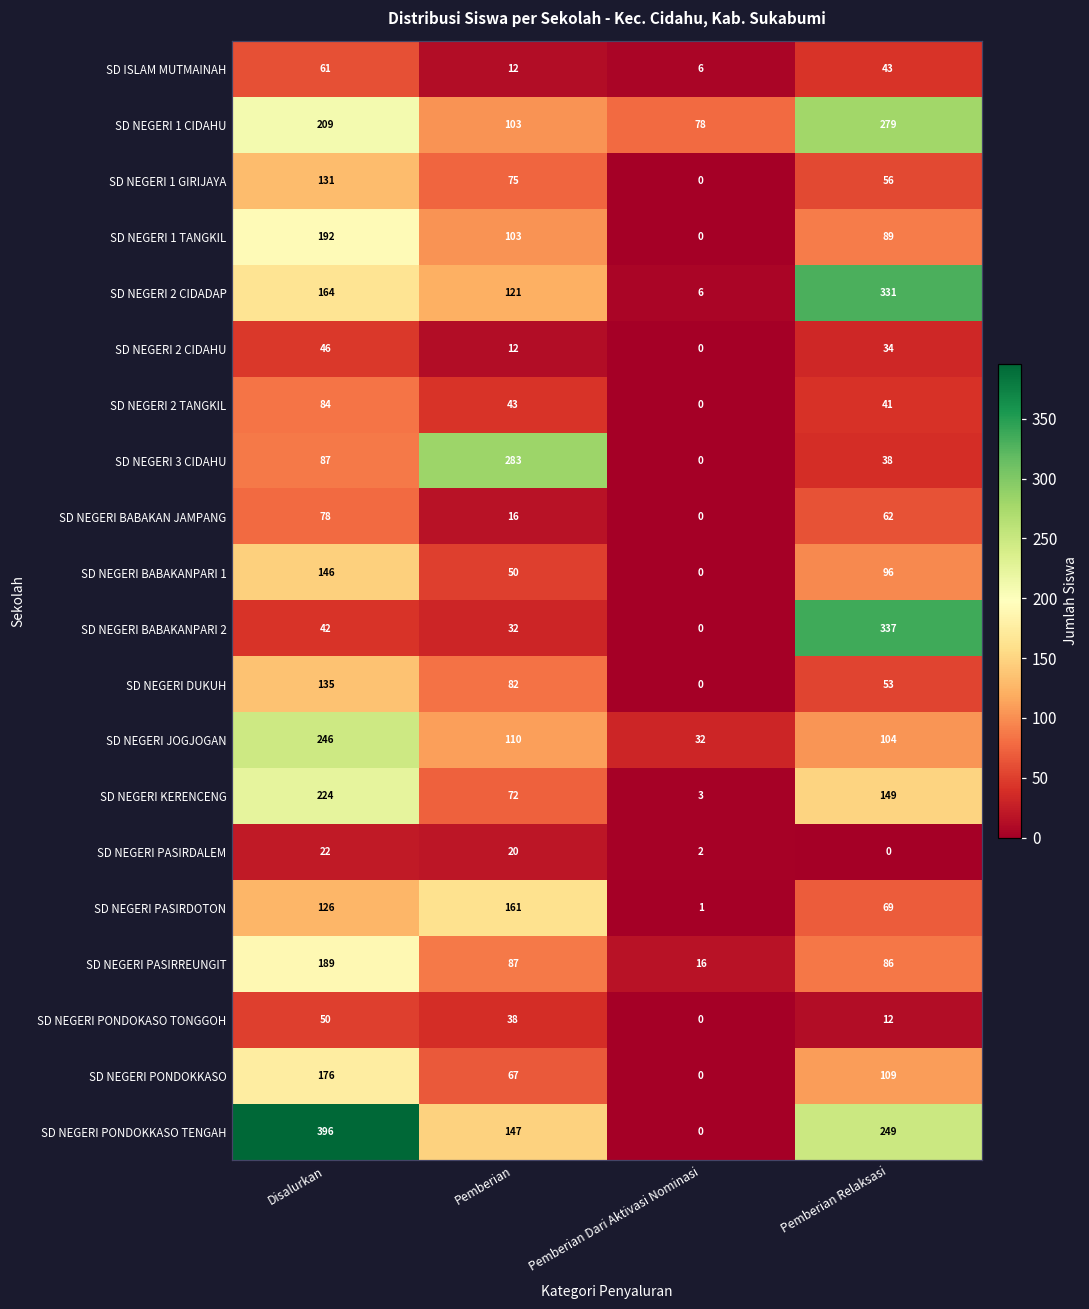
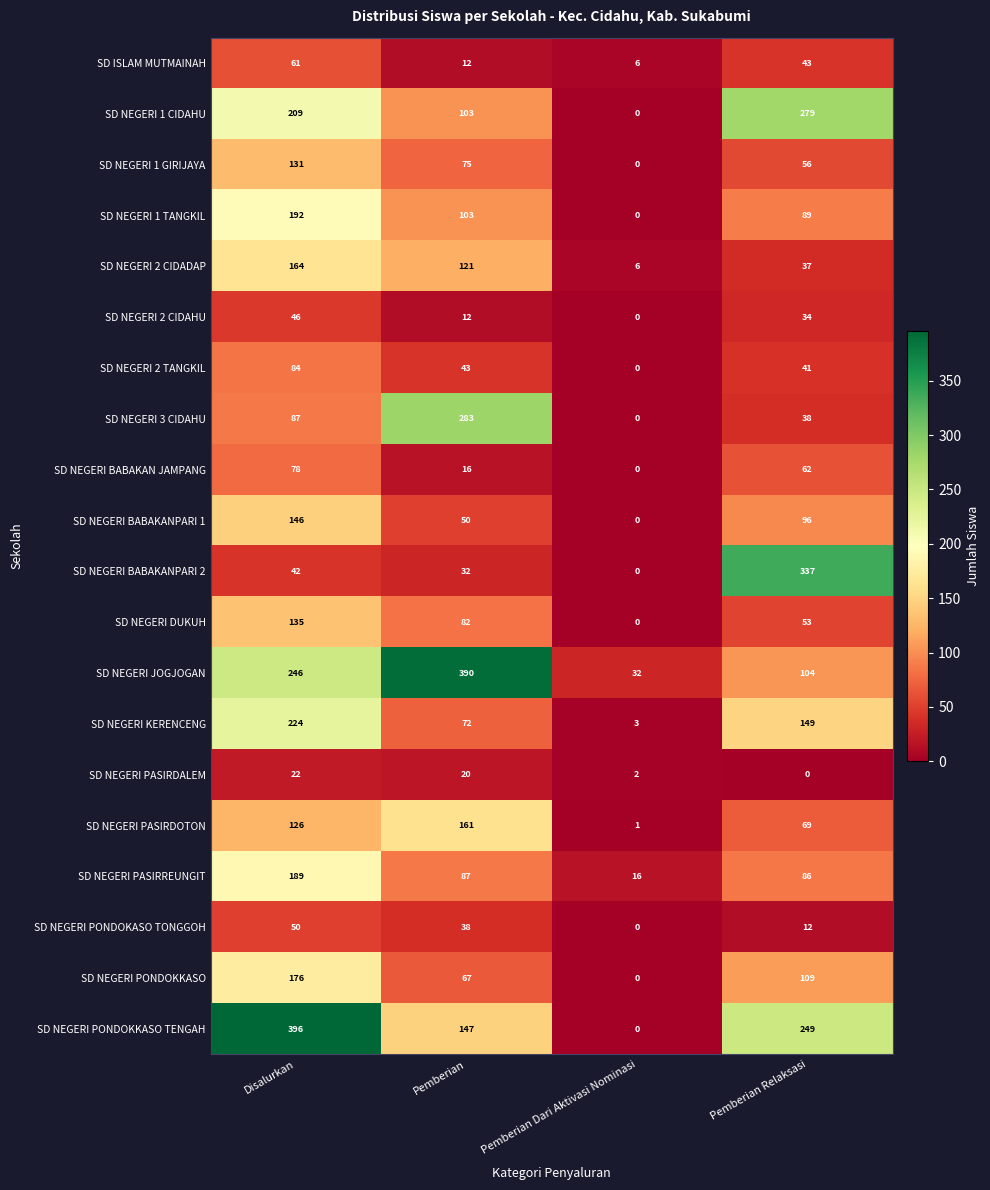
SD NEGERI 1 CIDAHU, Pemberian Dari Aktivasi Nominasi: 78 -> 0
SD NEGERI 2 CIDADAP, Pemberian Relaksasi: 331 -> 37
SD NEGERI JOGJOGAN, Pemberian: 110 -> 390
